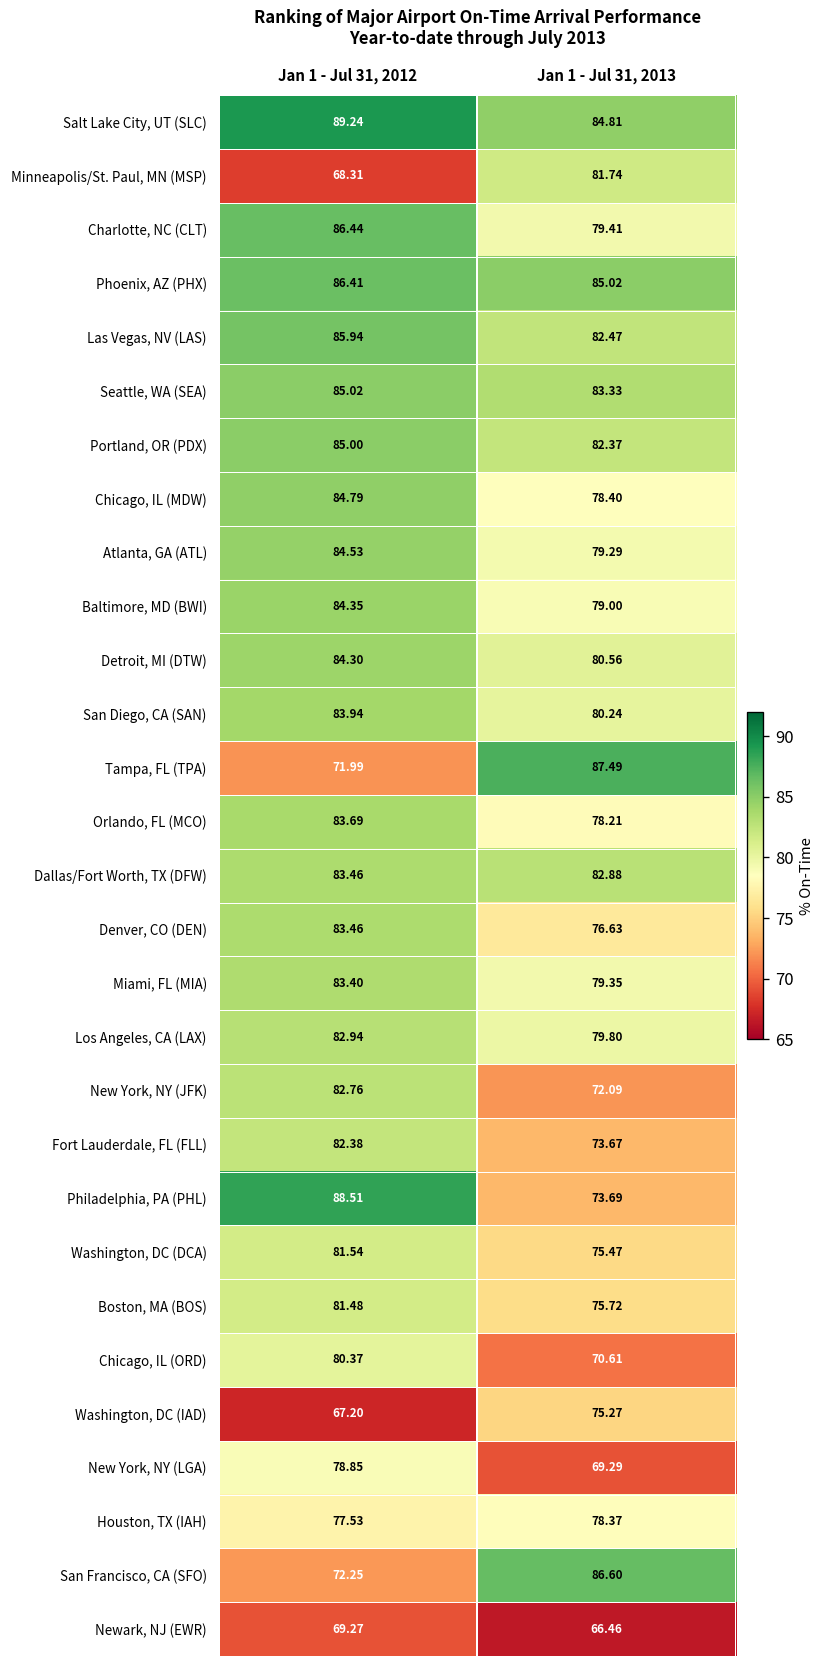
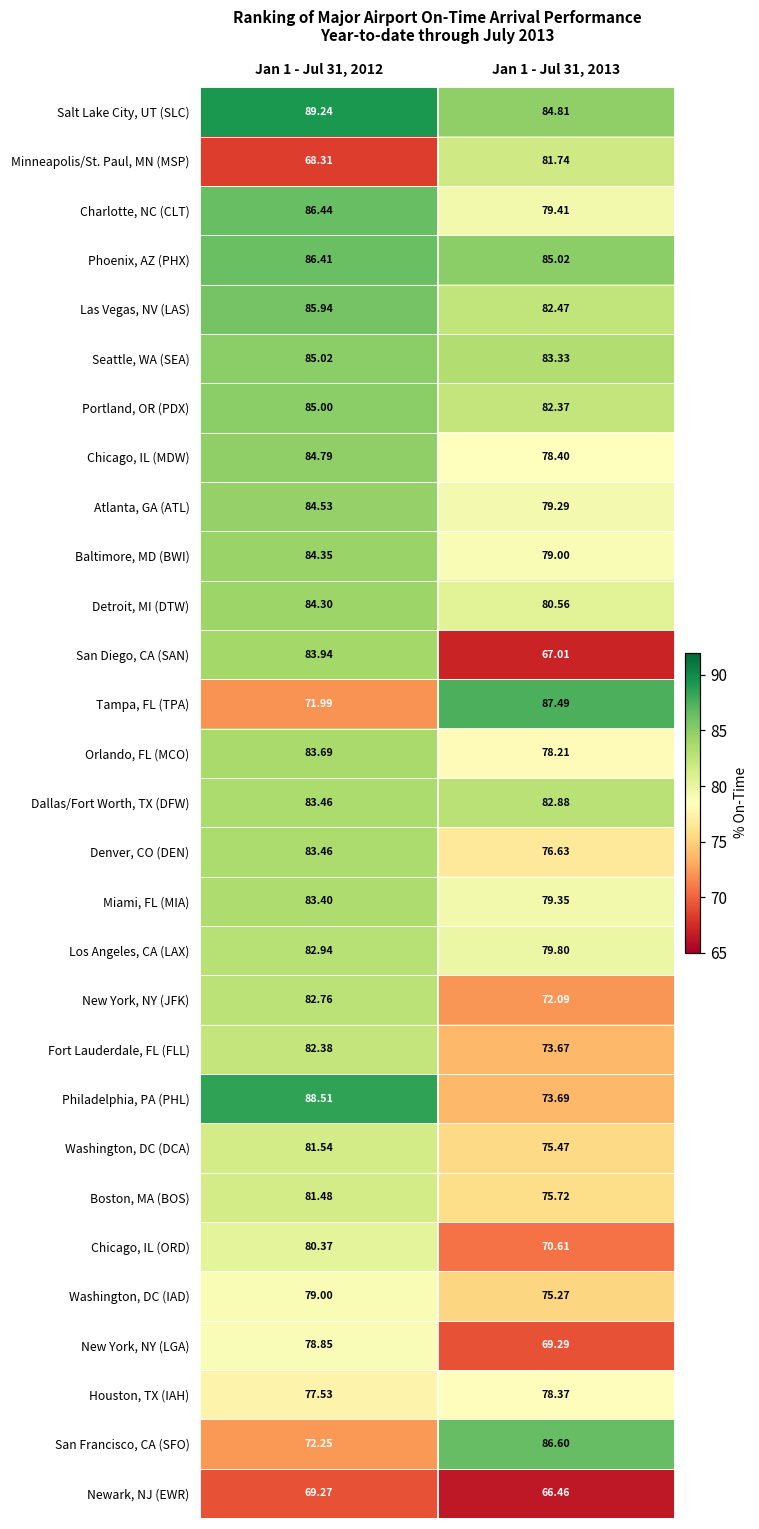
San Diego, CA (SAN), Jan 1 - Jul 31, 2013: 80.24 -> 67.01
Washington, DC (IAD), Jan 1 - Jul 31, 2012: 67.20 -> 79.00
